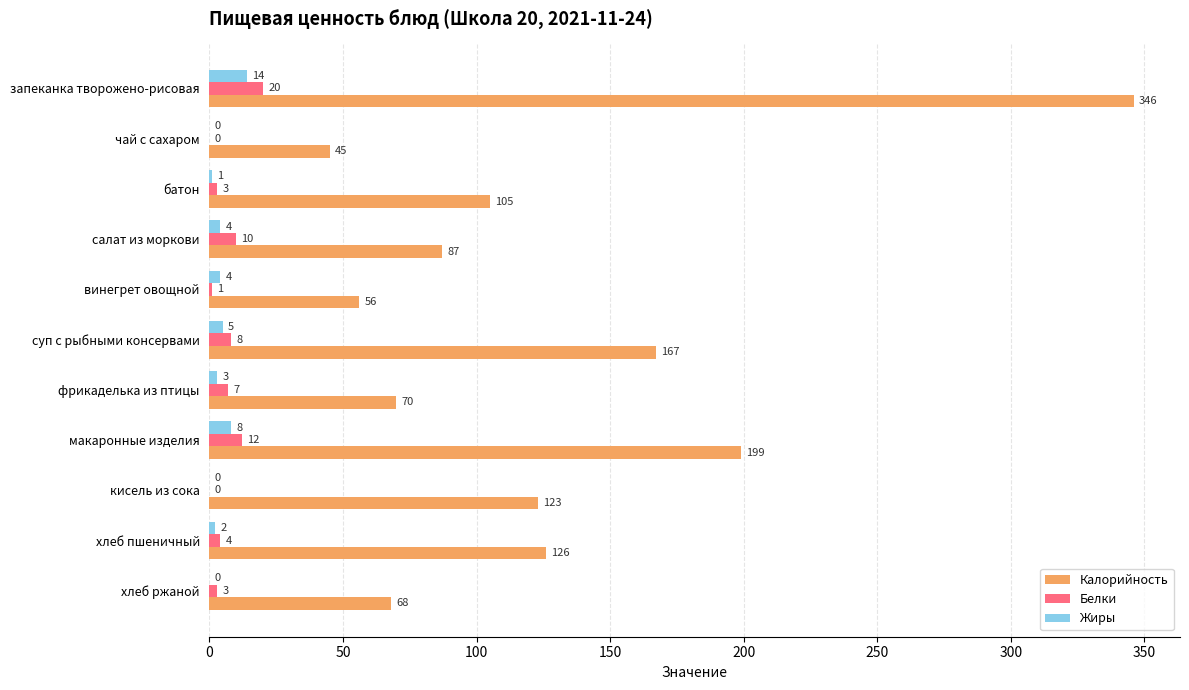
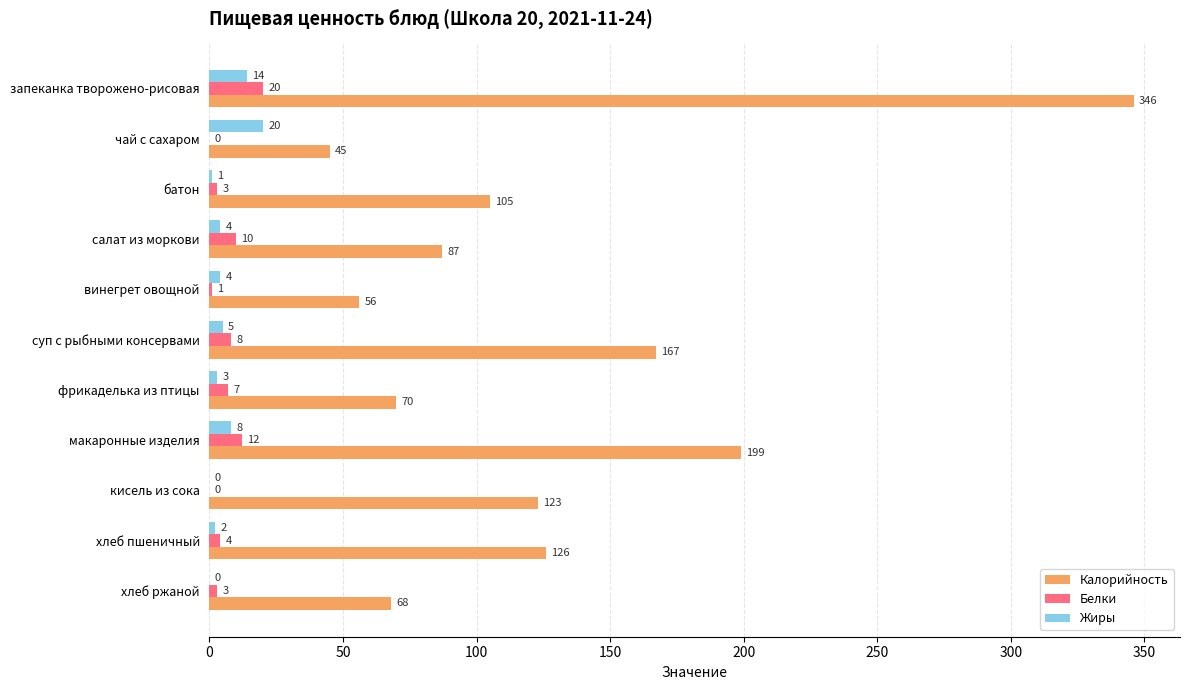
Жиры, чай с сахаром: 0 -> 20
